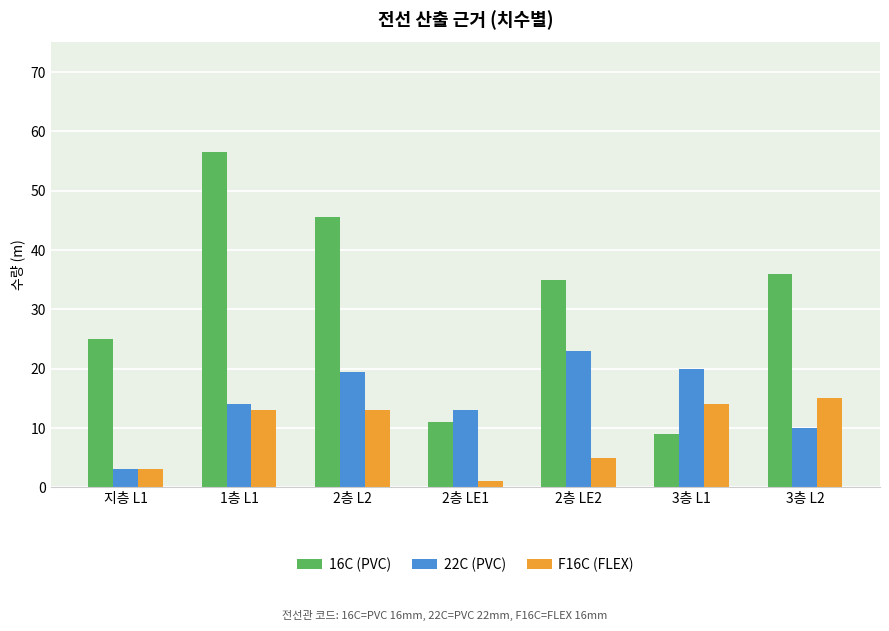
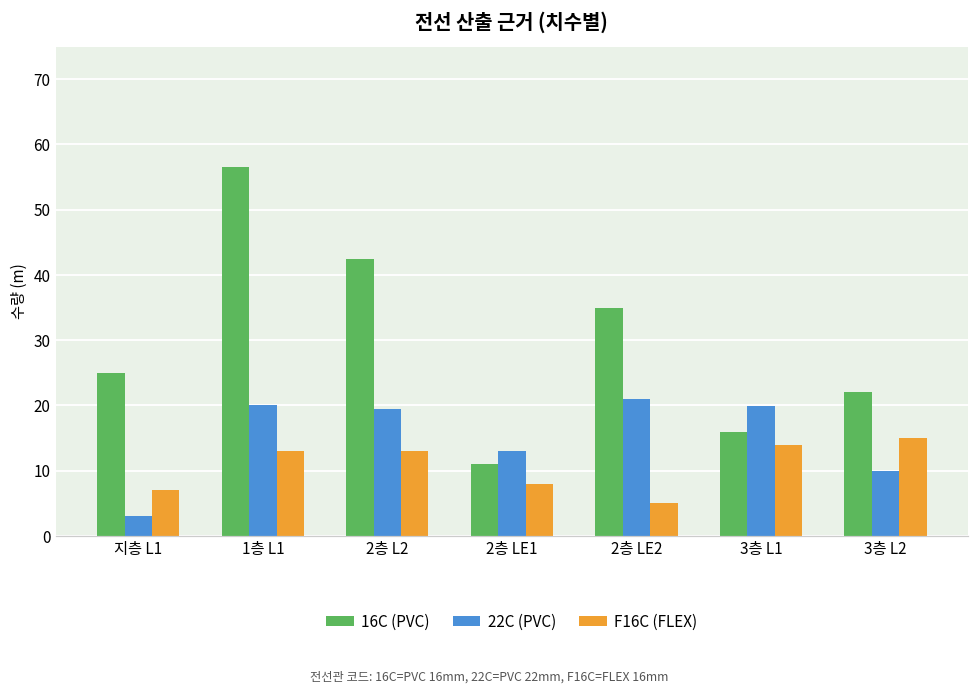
F16C (FLEX), 지층 L1: 3 -> 7
22C (PVC), 1층 L1: 14 -> 20
16C (PVC), 2층 L2: 46 -> 43
F16C (FLEX), 2층 LE1: 1 -> 8
22C (PVC), 2층 LE2: 23 -> 21
16C (PVC), 3층 L1: 9 -> 16
16C (PVC), 3층 L2: 36 -> 22
